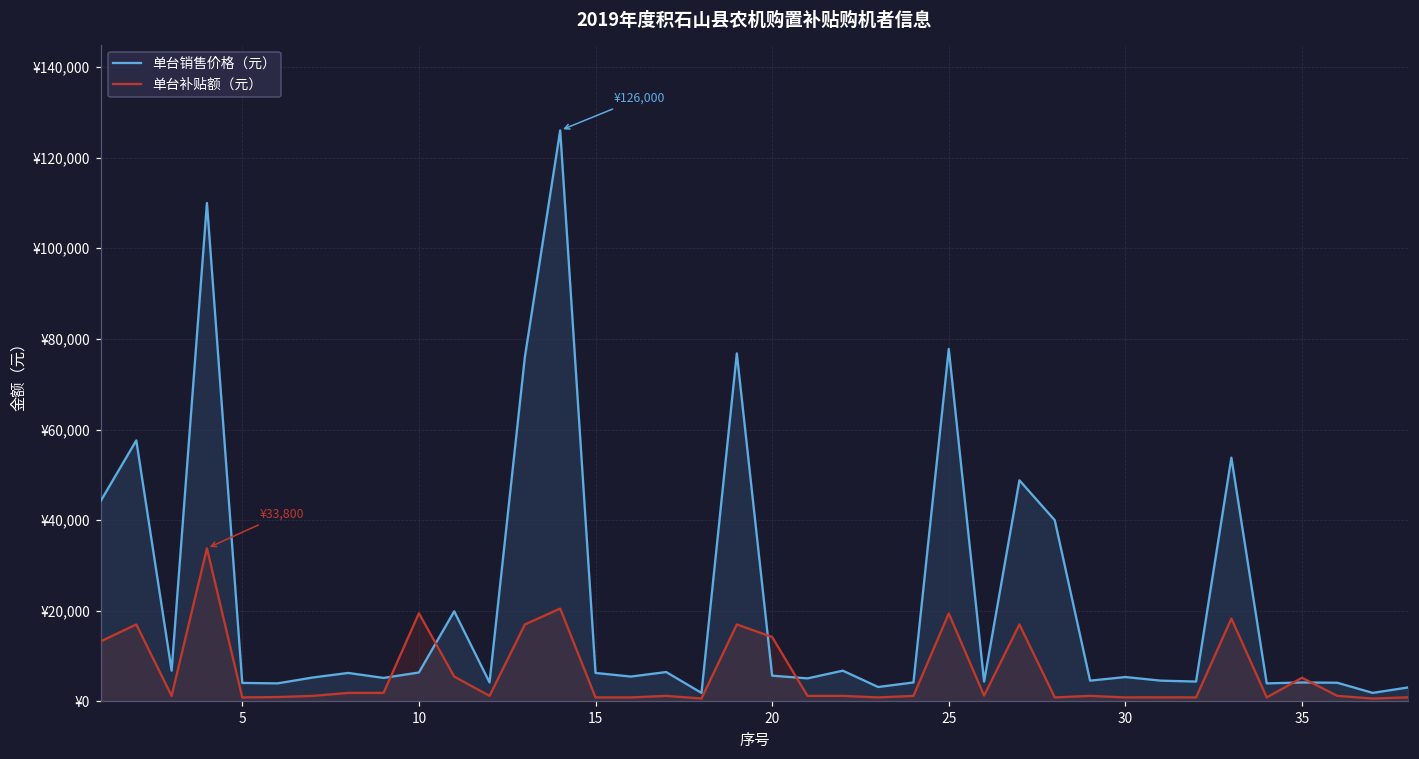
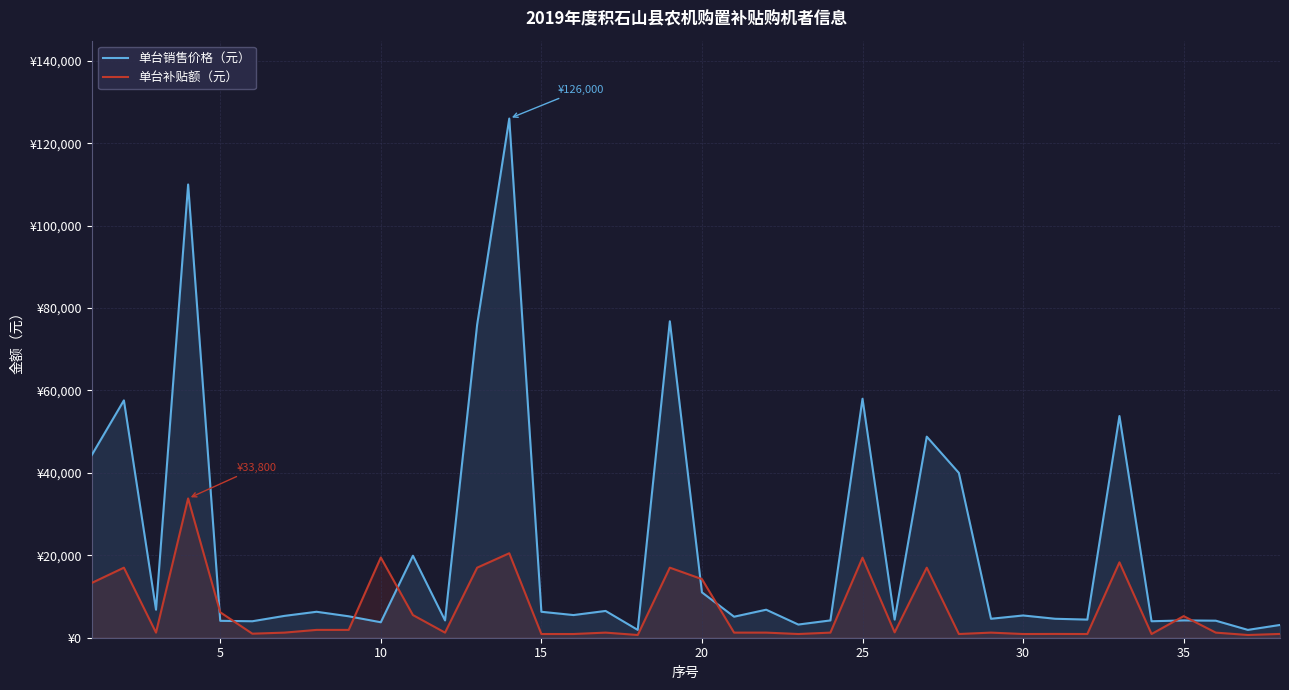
单台补贴额（元）, 5: ¥1,000 -> ¥6,000
单台销售价格（元）, 10: ¥6,000 -> ¥4,000
单台销售价格（元）, 20: ¥6,000 -> ¥11,000
单台销售价格（元）, 25: ¥78,000 -> ¥58,000
